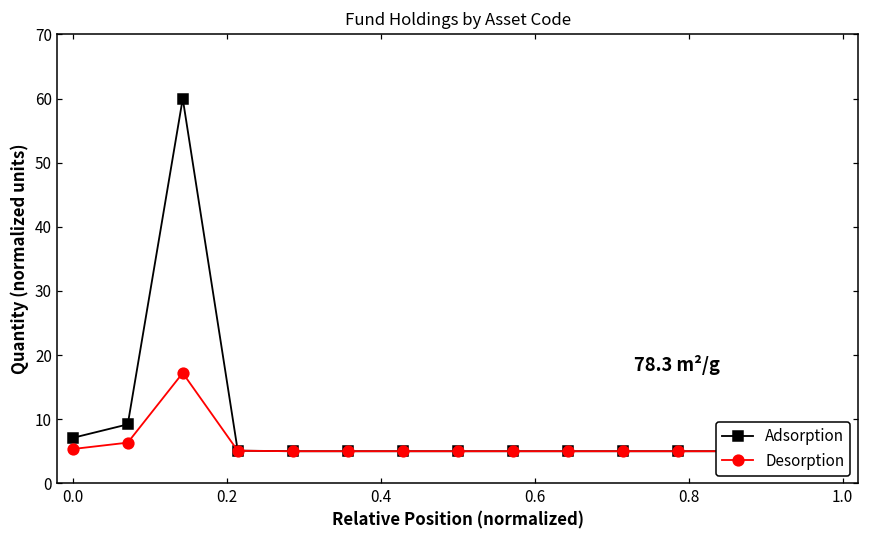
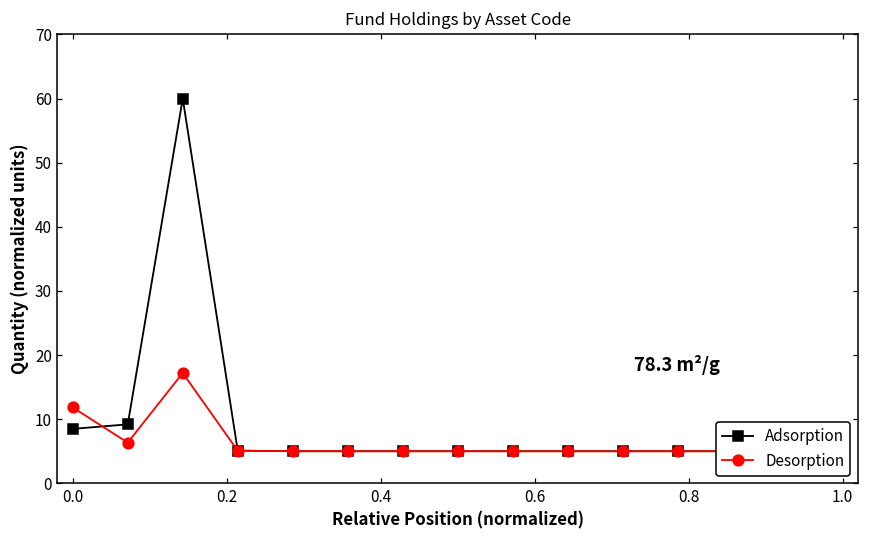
Adsorption, 0.0: 7 -> 8
Desorption, 0.0: 5 -> 12
